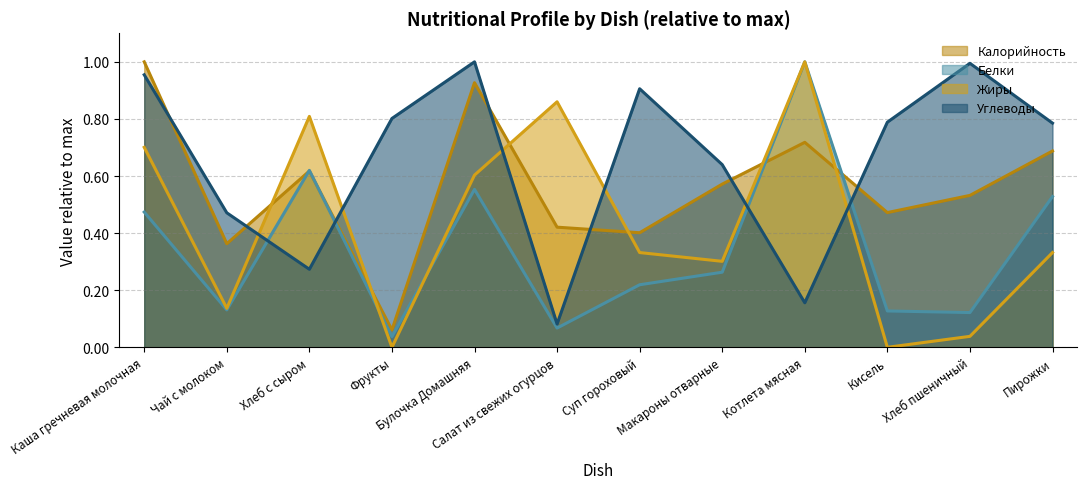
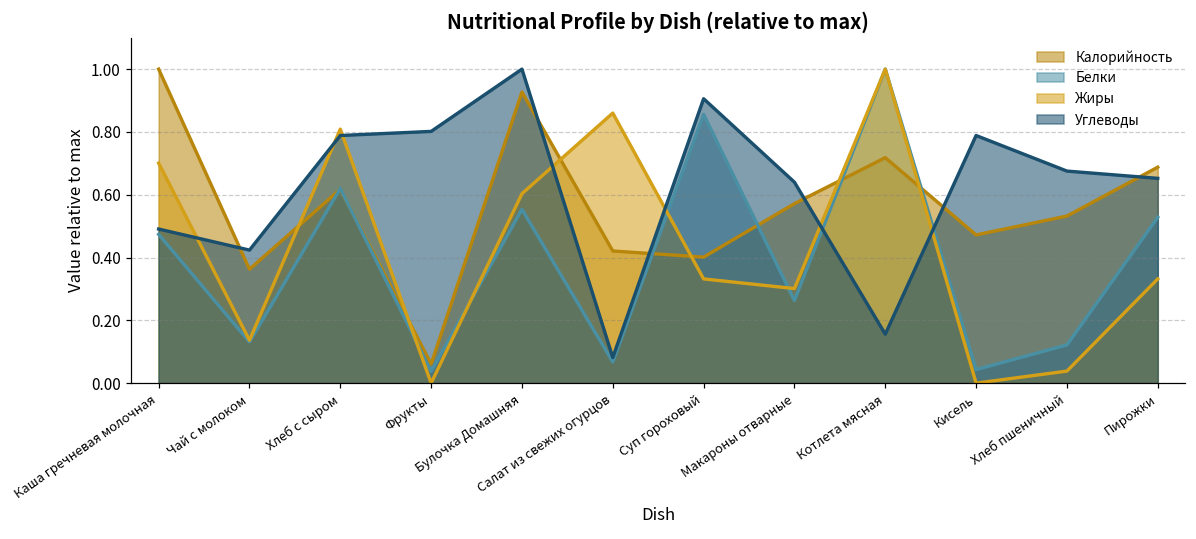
Углеводы, Каша гречневая молочная: 0.95 -> 0.49
Углеводы, Чай с молоком: 0.47 -> 0.42
Углеводы, Хлеб с сыром: 0.27 -> 0.79
Белки, Суп гороховый: 0.22 -> 0.86
Белки, Кисель: 0.13 -> 0.04
Углеводы, Хлеб пшеничный: 0.99 -> 0.68
Углеводы, Пирожки: 0.79 -> 0.65
